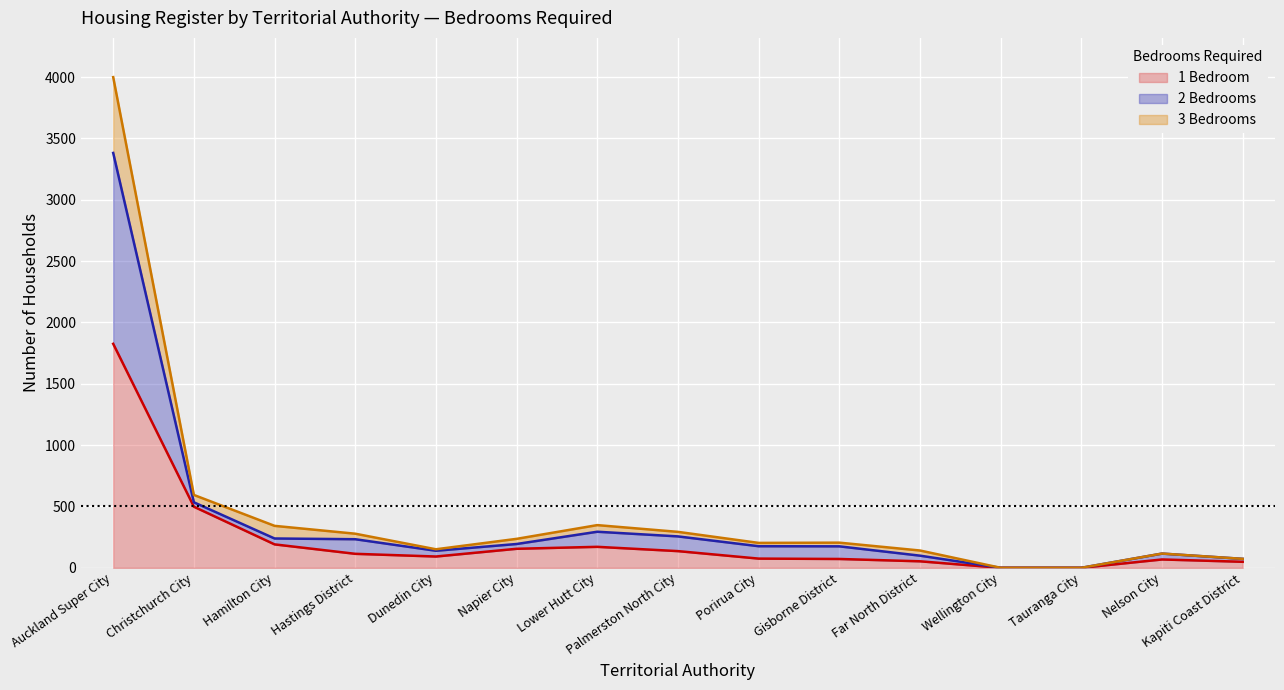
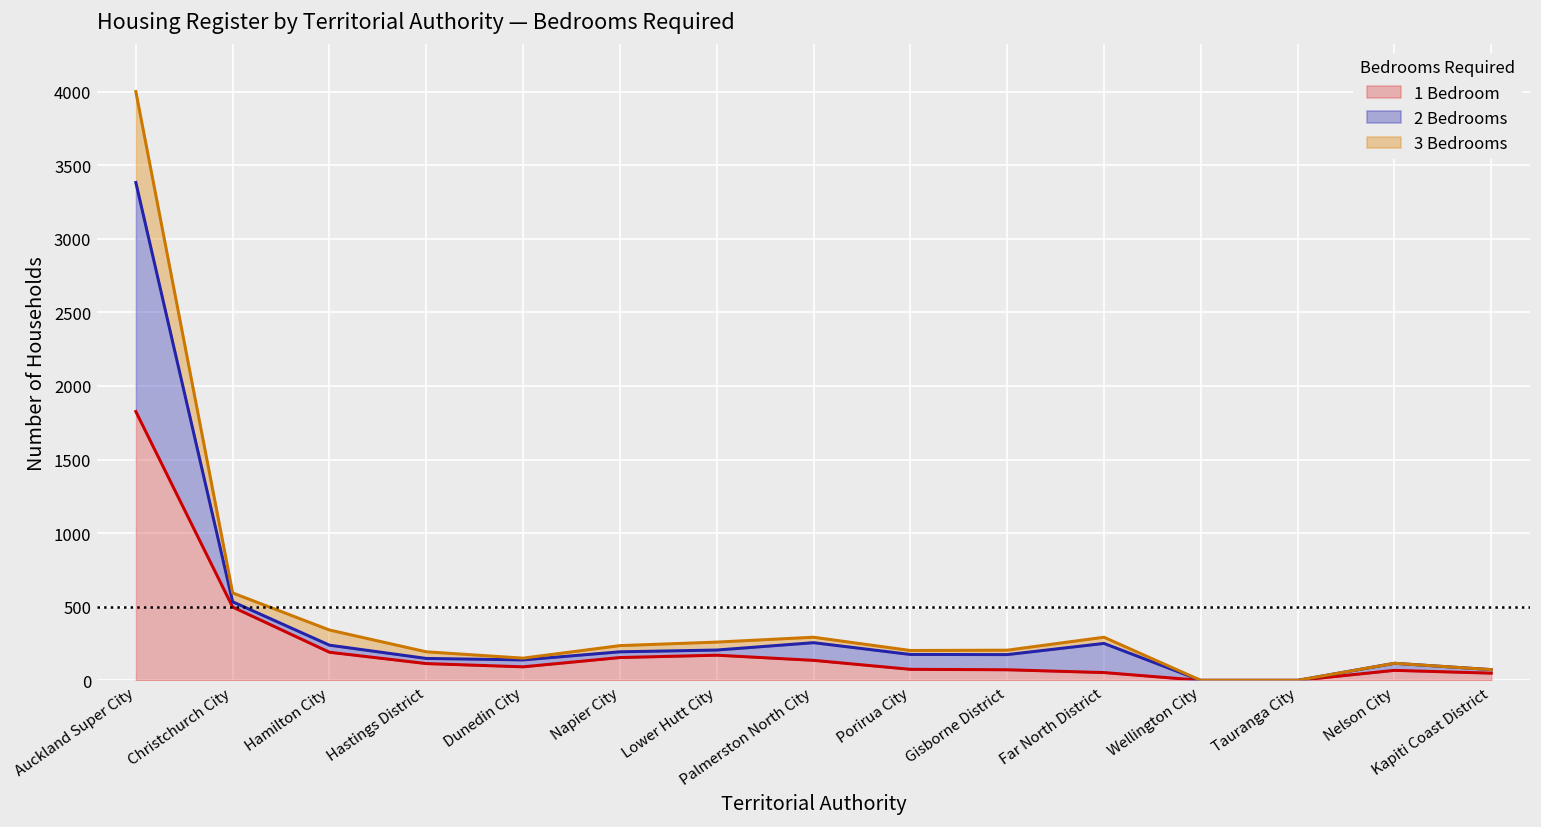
2 Bedrooms, Hastings District: 120 -> 40
2 Bedrooms, Lower Hutt City: 120 -> 40
2 Bedrooms, Far North District: 50 -> 200
